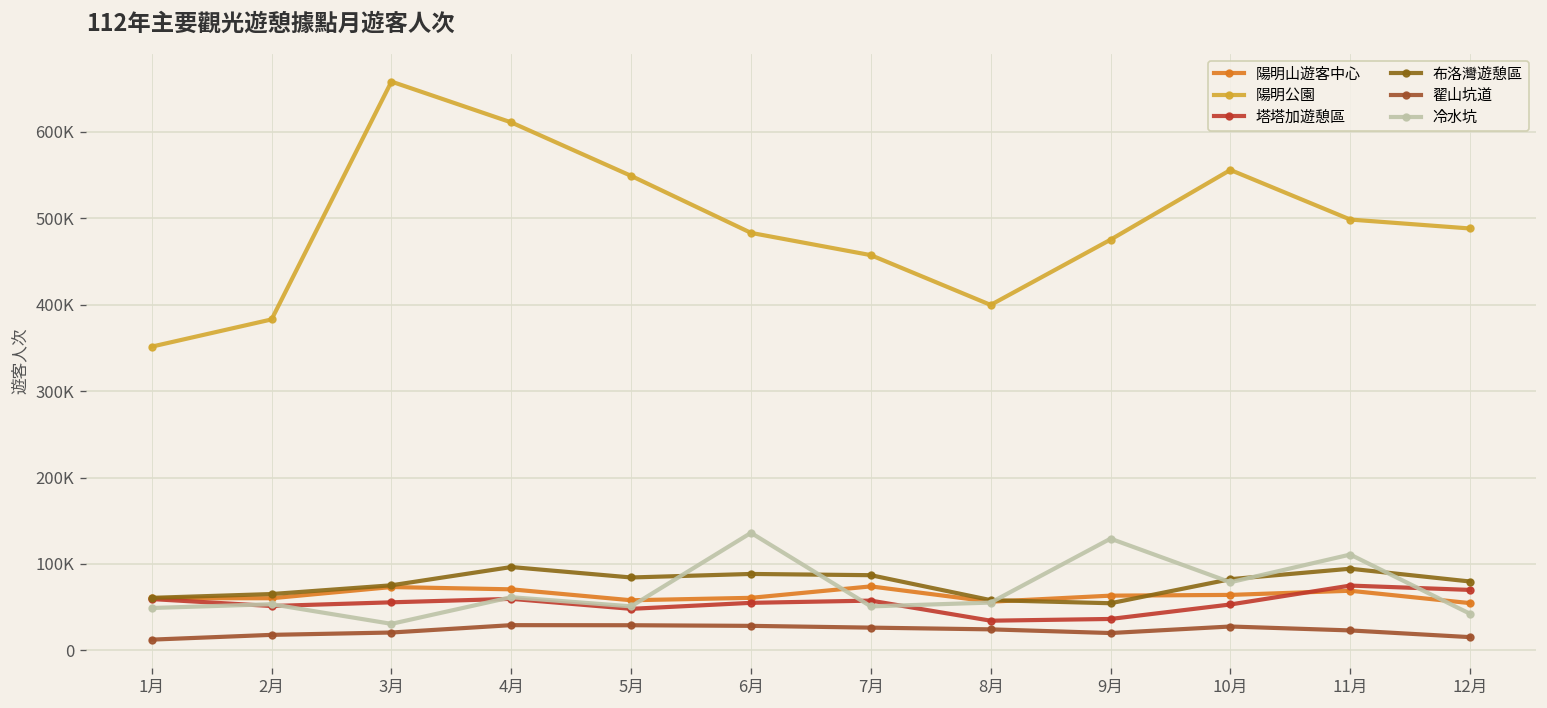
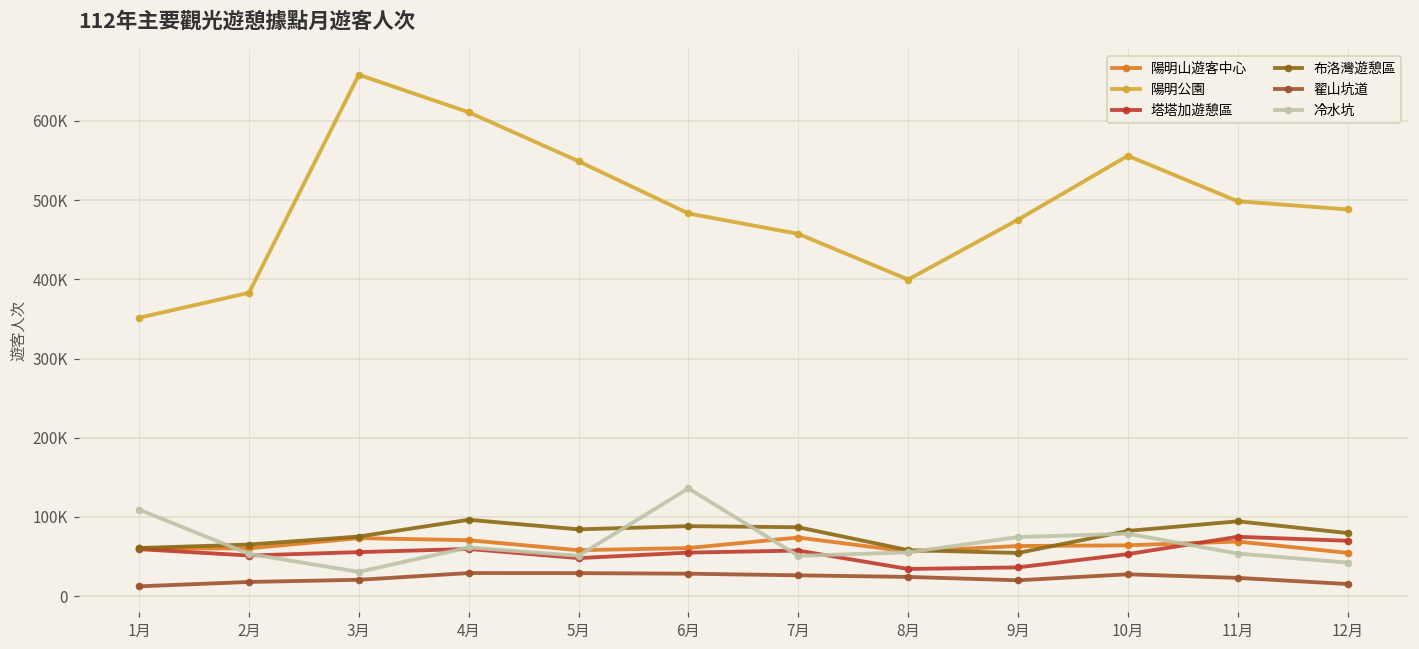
冷水坑, 1月: 50000 -> 110000
冷水坑, 9月: 130000 -> 70000
冷水坑, 11月: 110000 -> 50000
